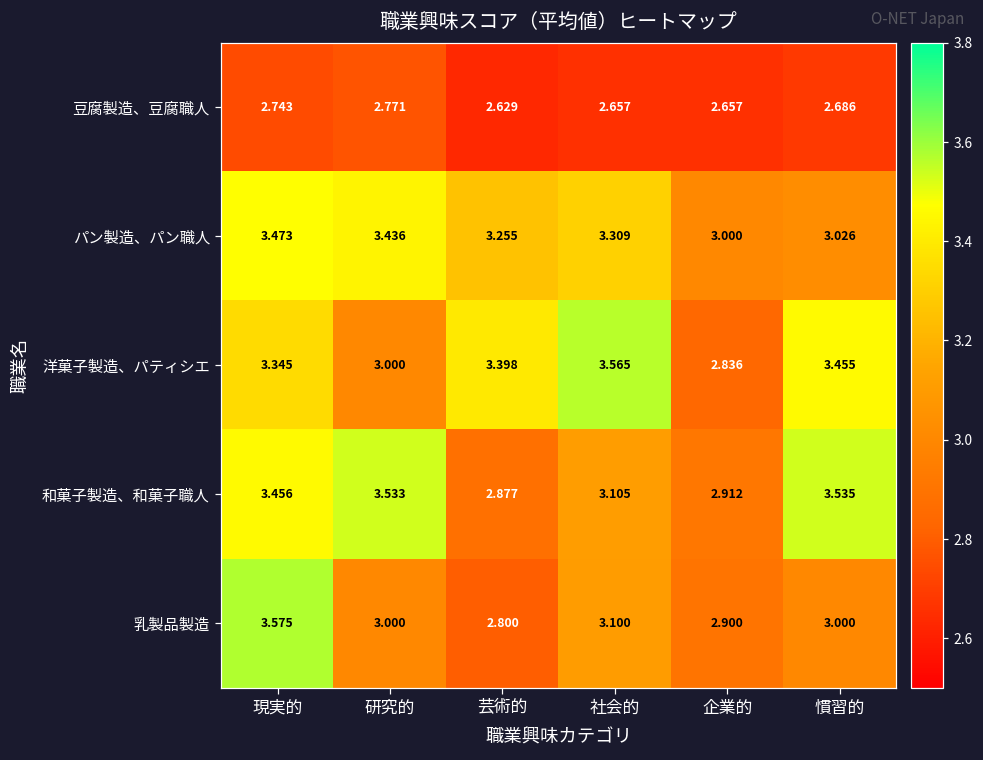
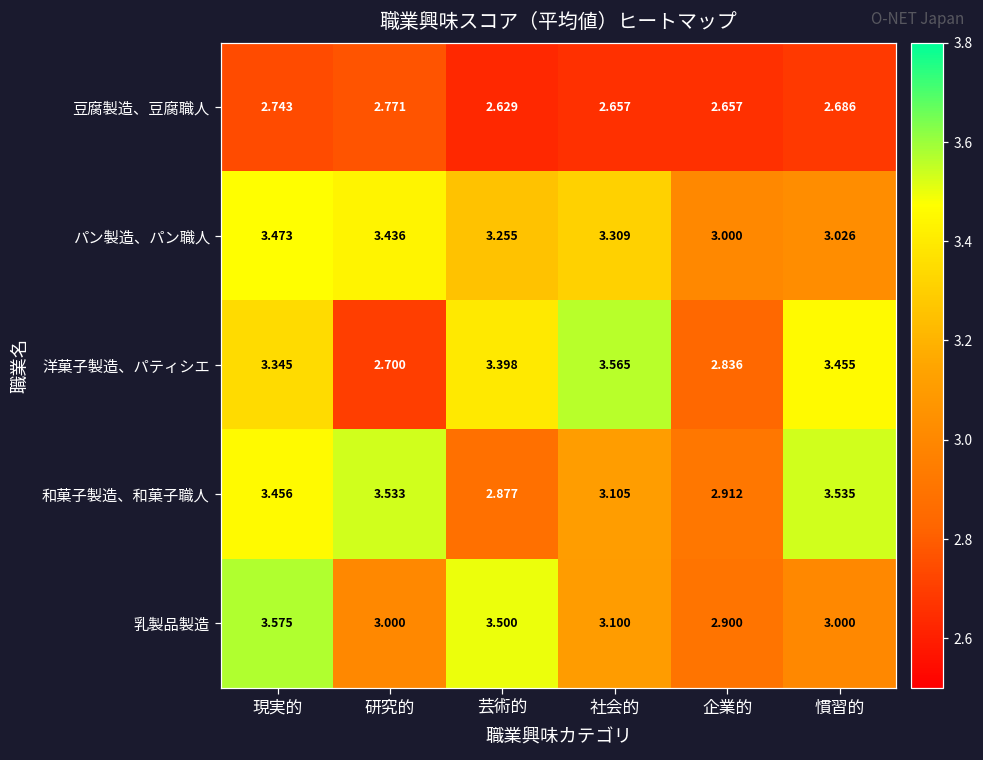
洋菓子製造、パティシエ, 研究的: 3.000 -> 2.700
乳製品製造, 芸術的: 2.800 -> 3.500
